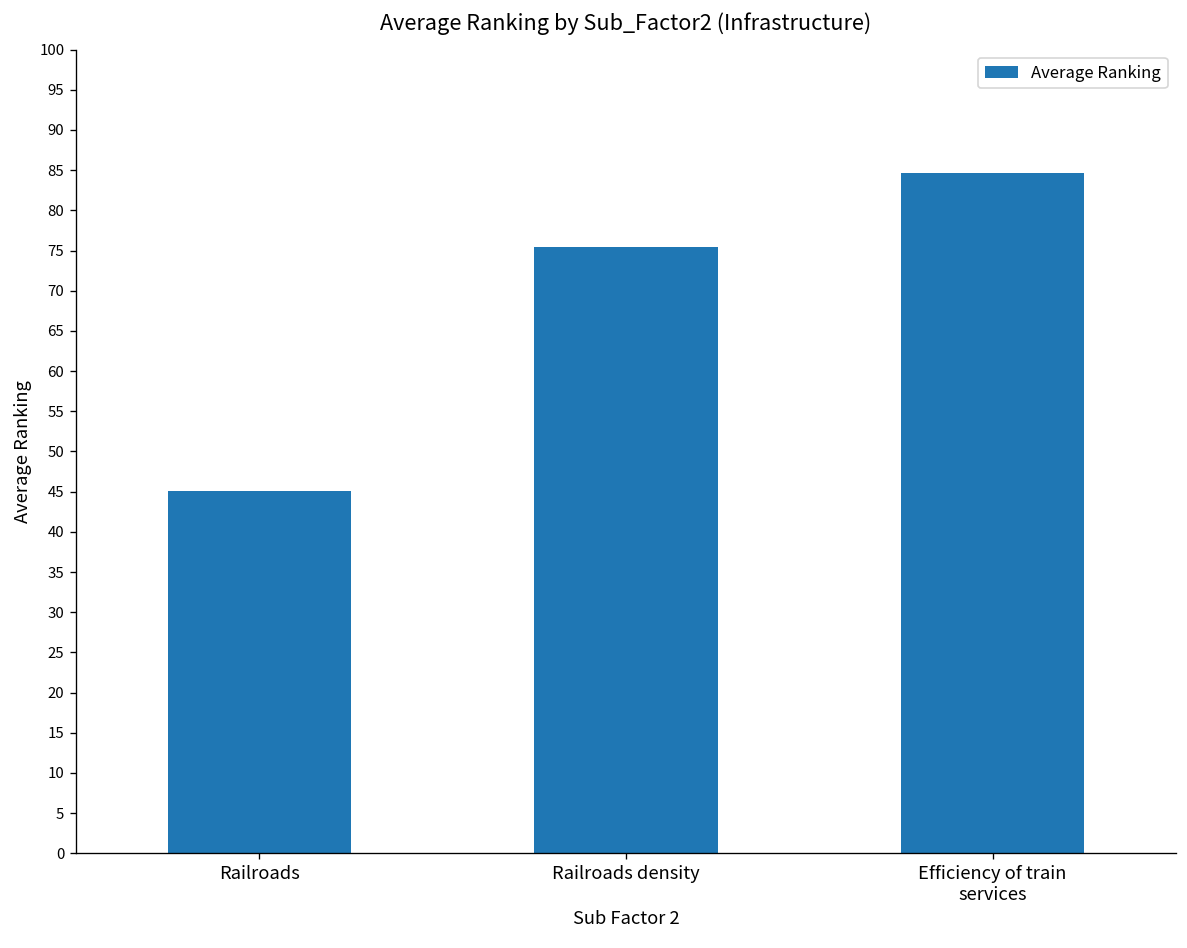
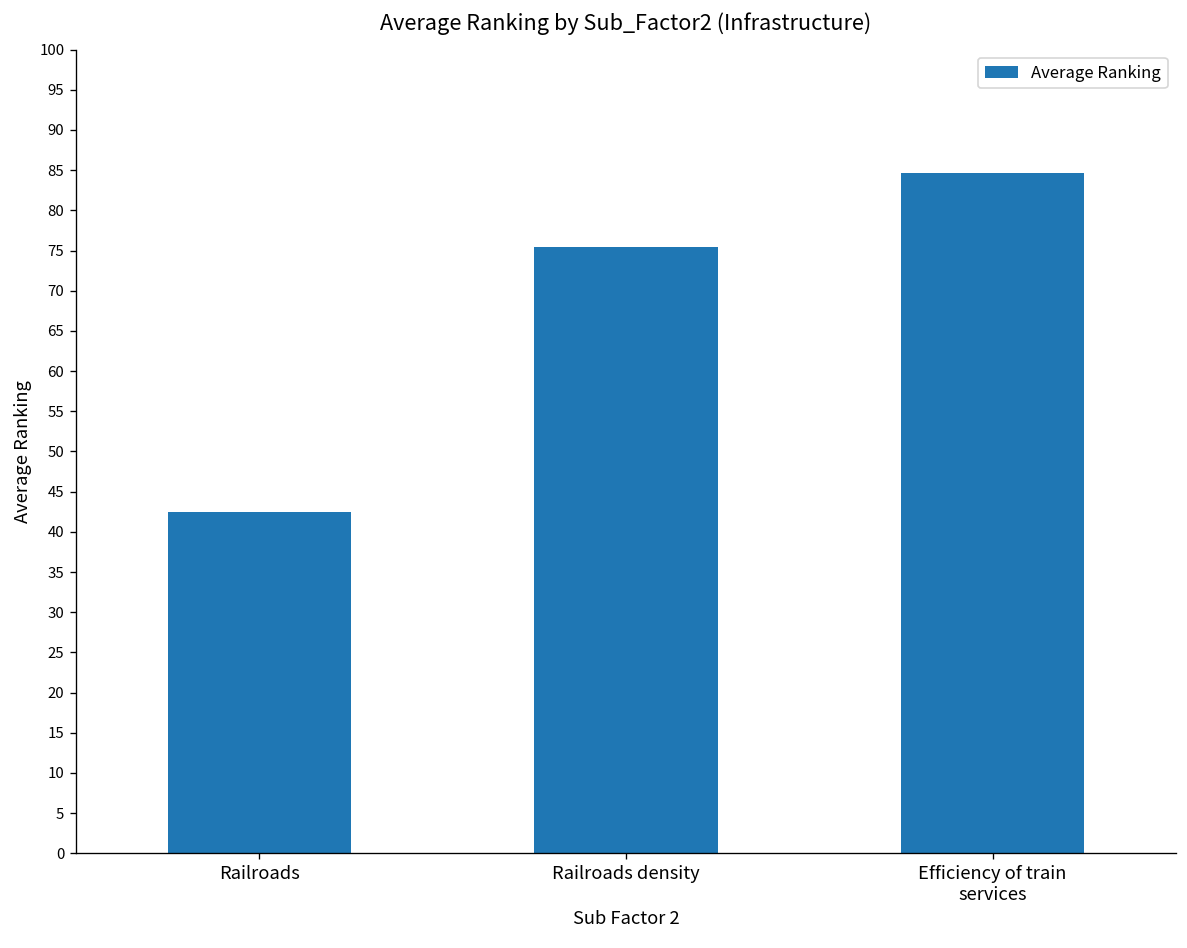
Railroads: 45 -> 42
